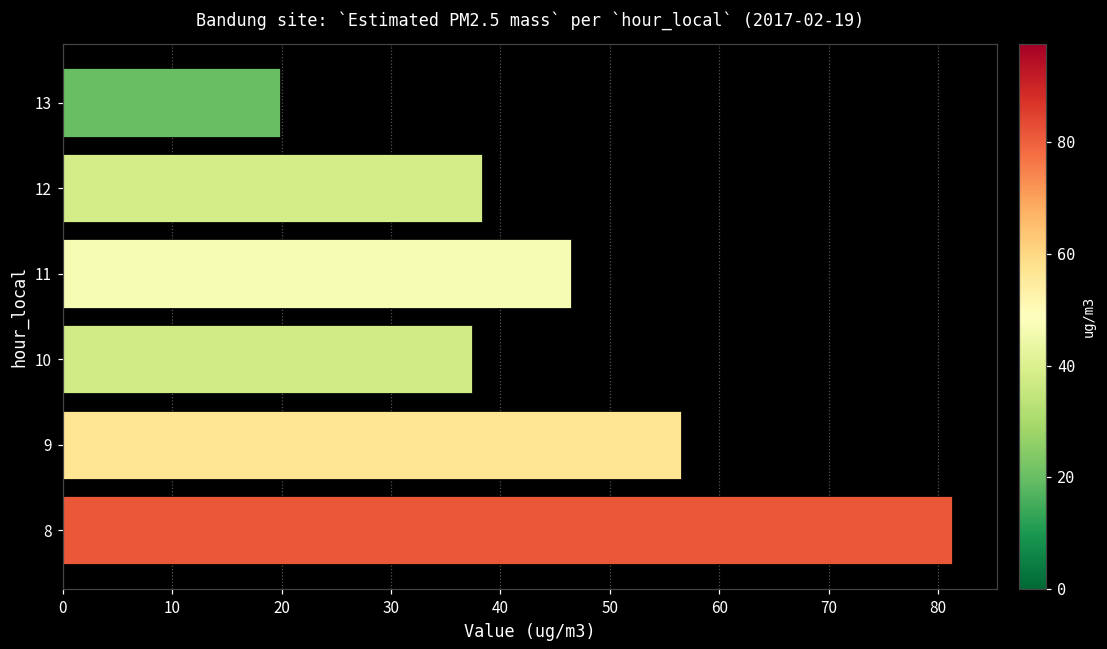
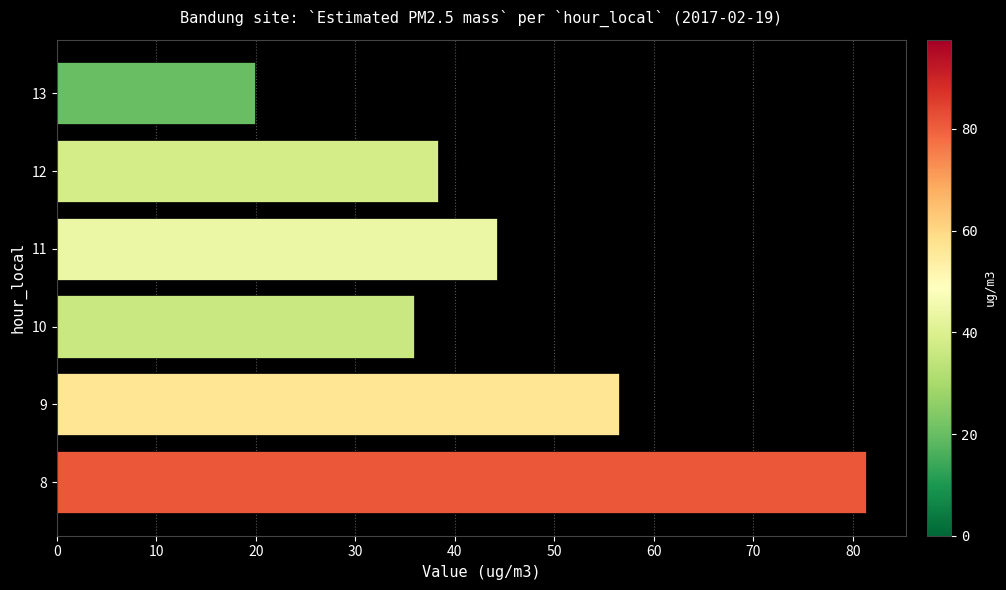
11: 47 -> 44
10: 37 -> 36
